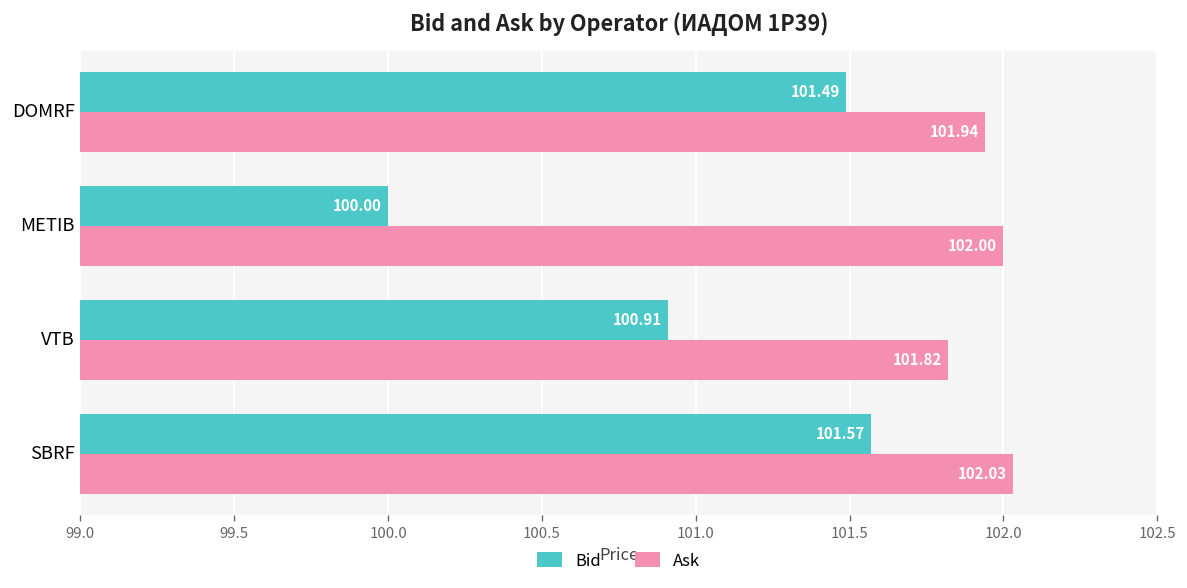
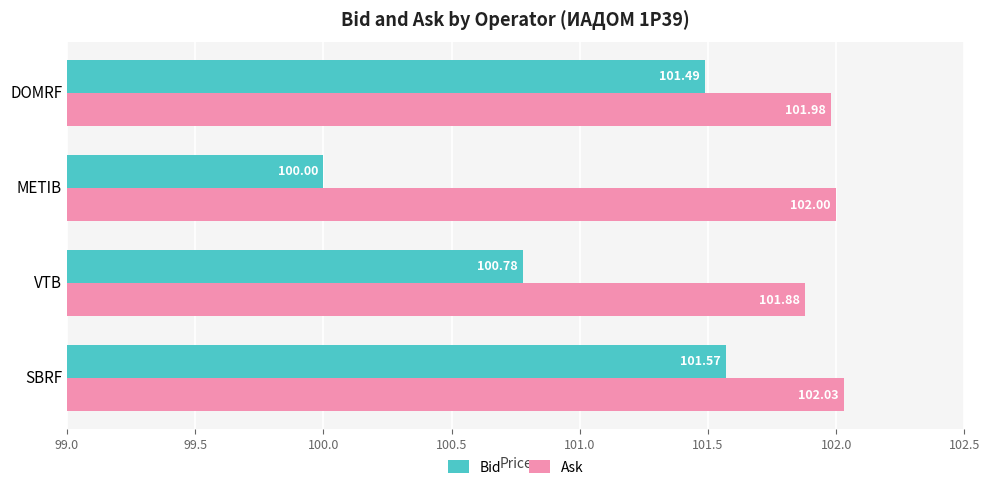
Ask, DOMRF: 101.94 -> 101.98
Bid, VTB: 100.91 -> 100.78
Ask, VTB: 101.82 -> 101.88
